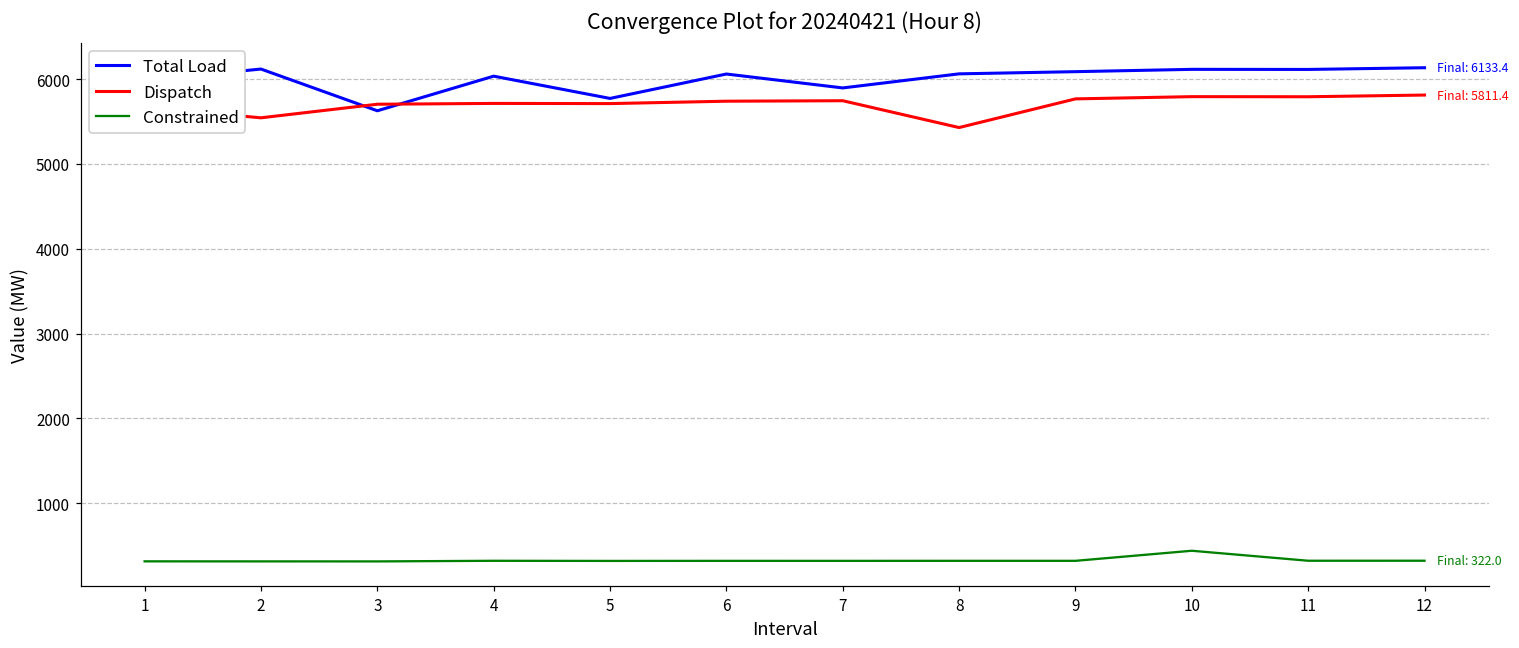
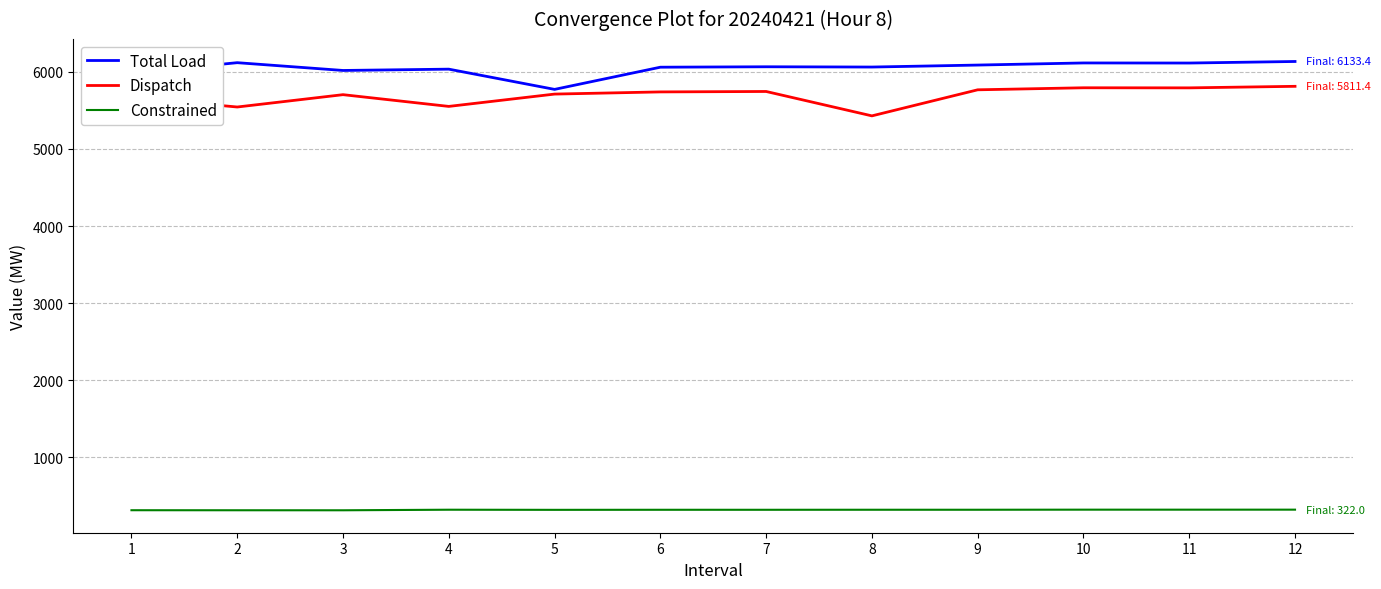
Total Load, 3: 5600 -> 6000
Dispatch, 4: 5700 -> 5600
Total Load, 7: 5900 -> 6100
Constrained, 10: 400 -> 300
